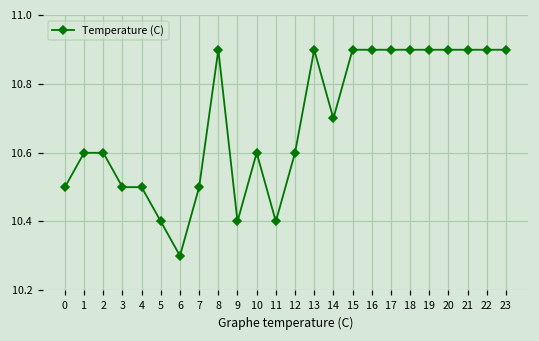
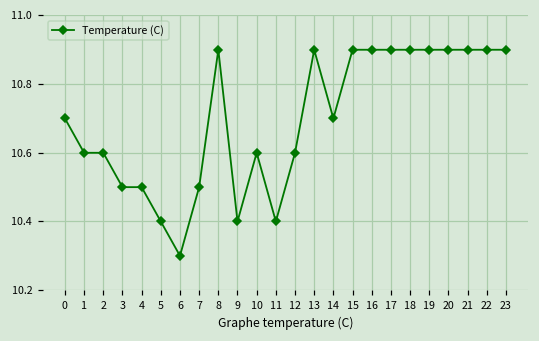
0: 10.5 -> 10.7
